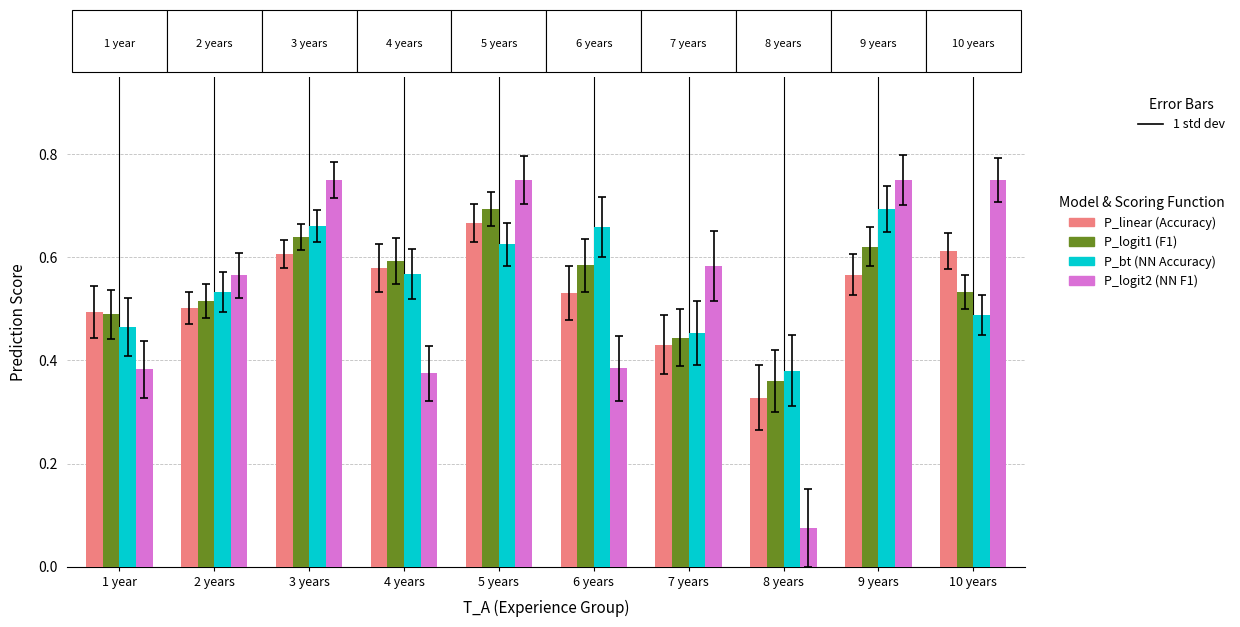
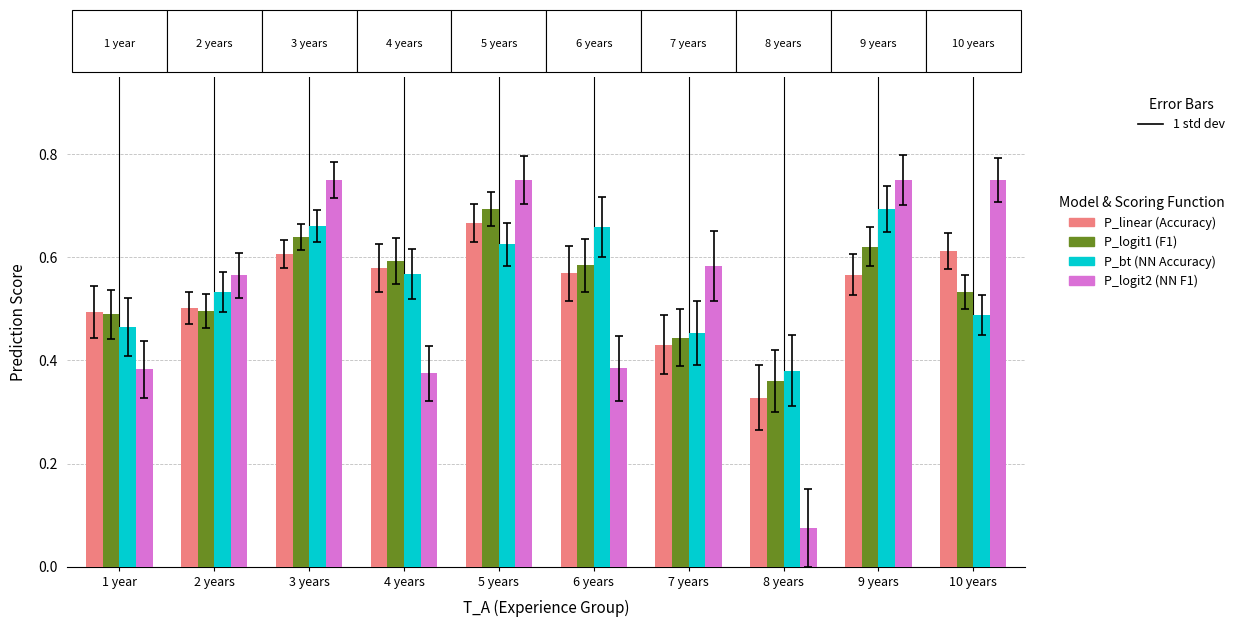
P_logit1 (F1), 2 years: 0.51 -> 0.50
P_linear (Accuracy), 6 years: 0.53 -> 0.57
